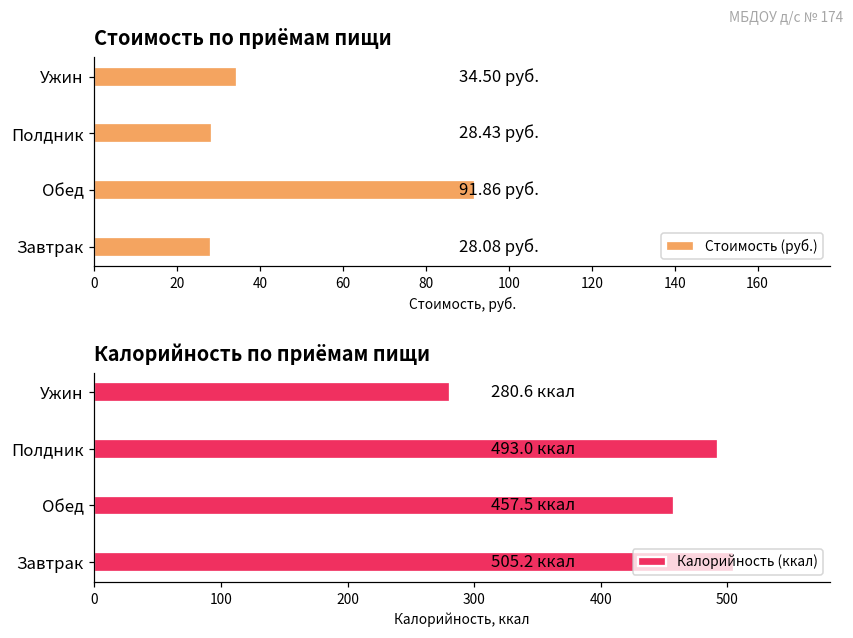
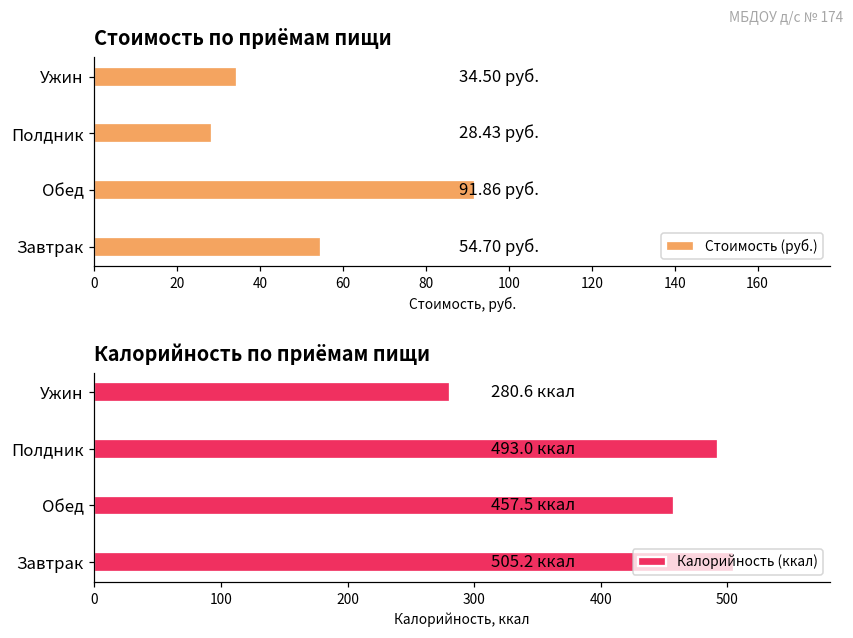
Стоимость по приёмам пищи, Завтрак: 28.08 -> 54.70
